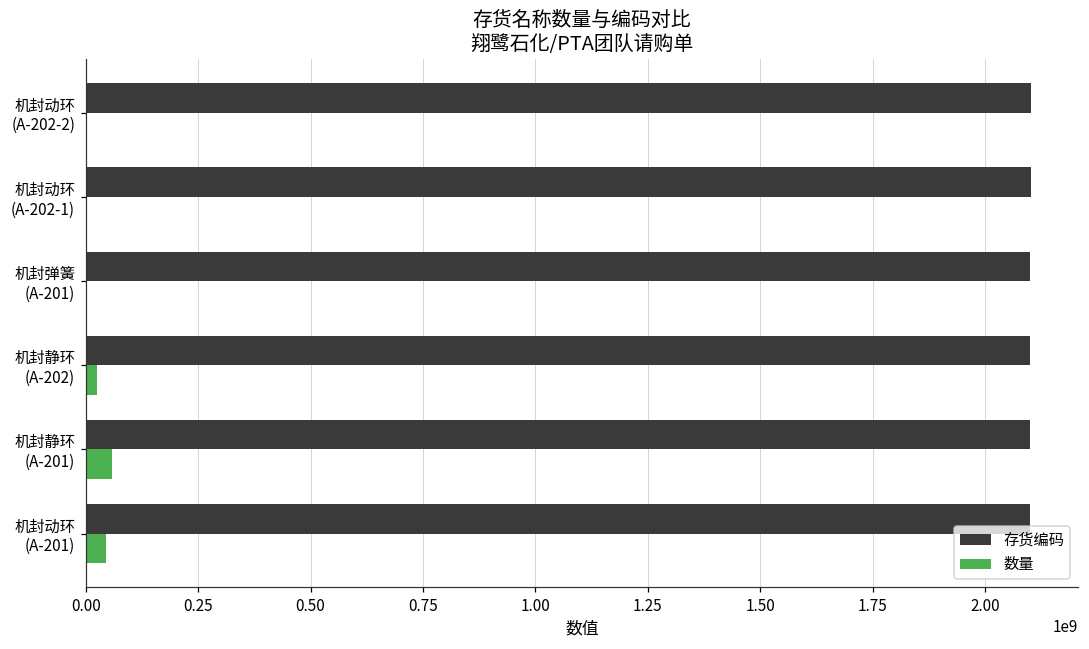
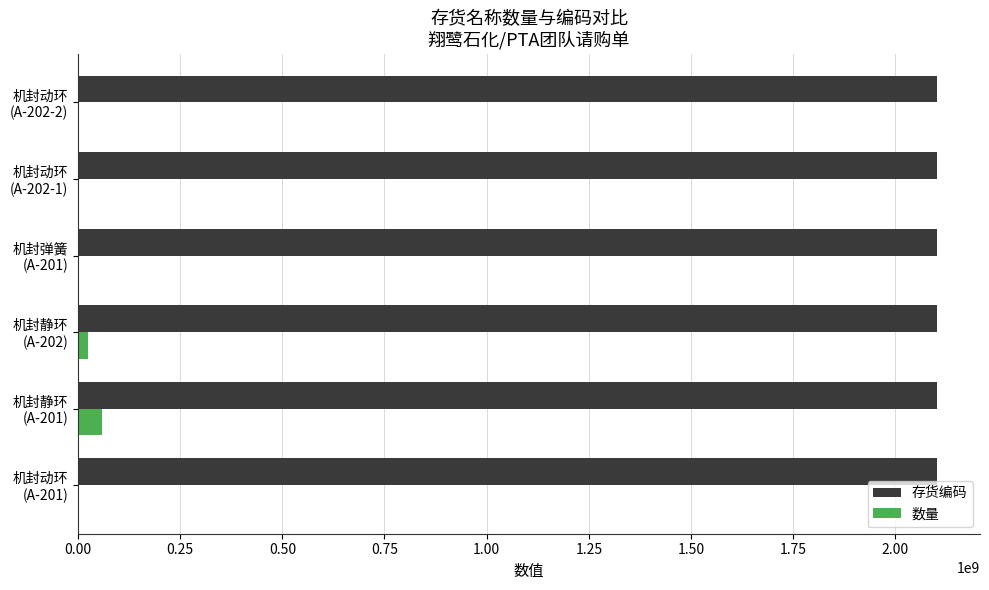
数量, 机封动环 (A-201): 40000000 -> 0
